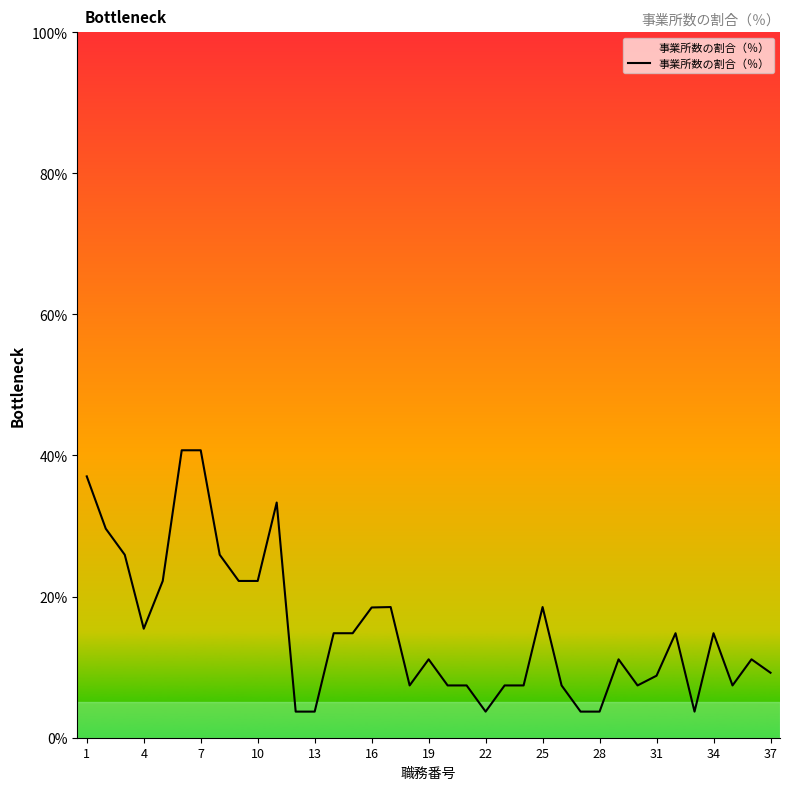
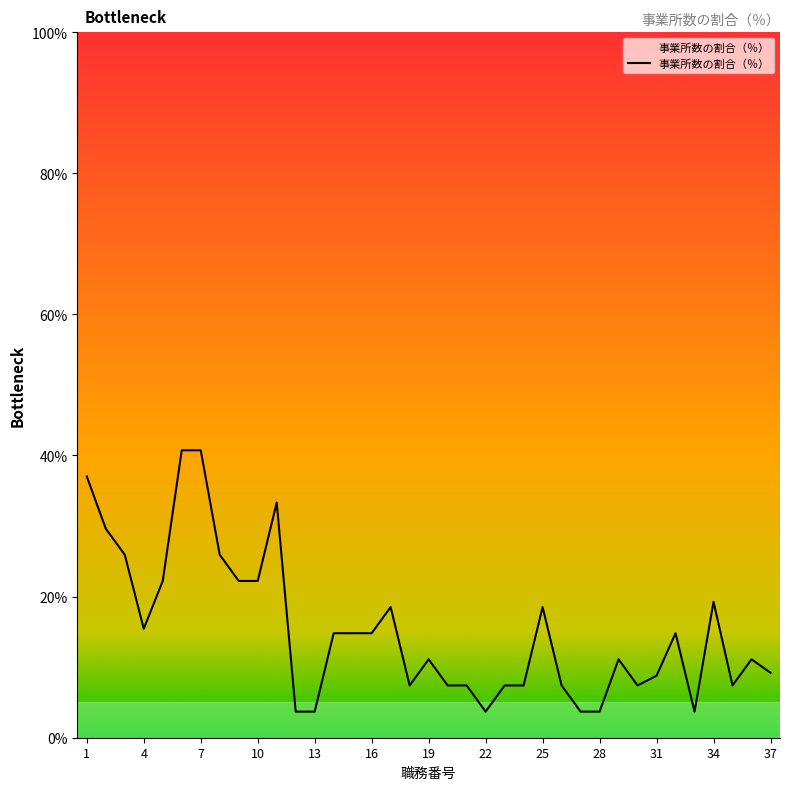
16: 18% -> 15%
34: 15% -> 19%
